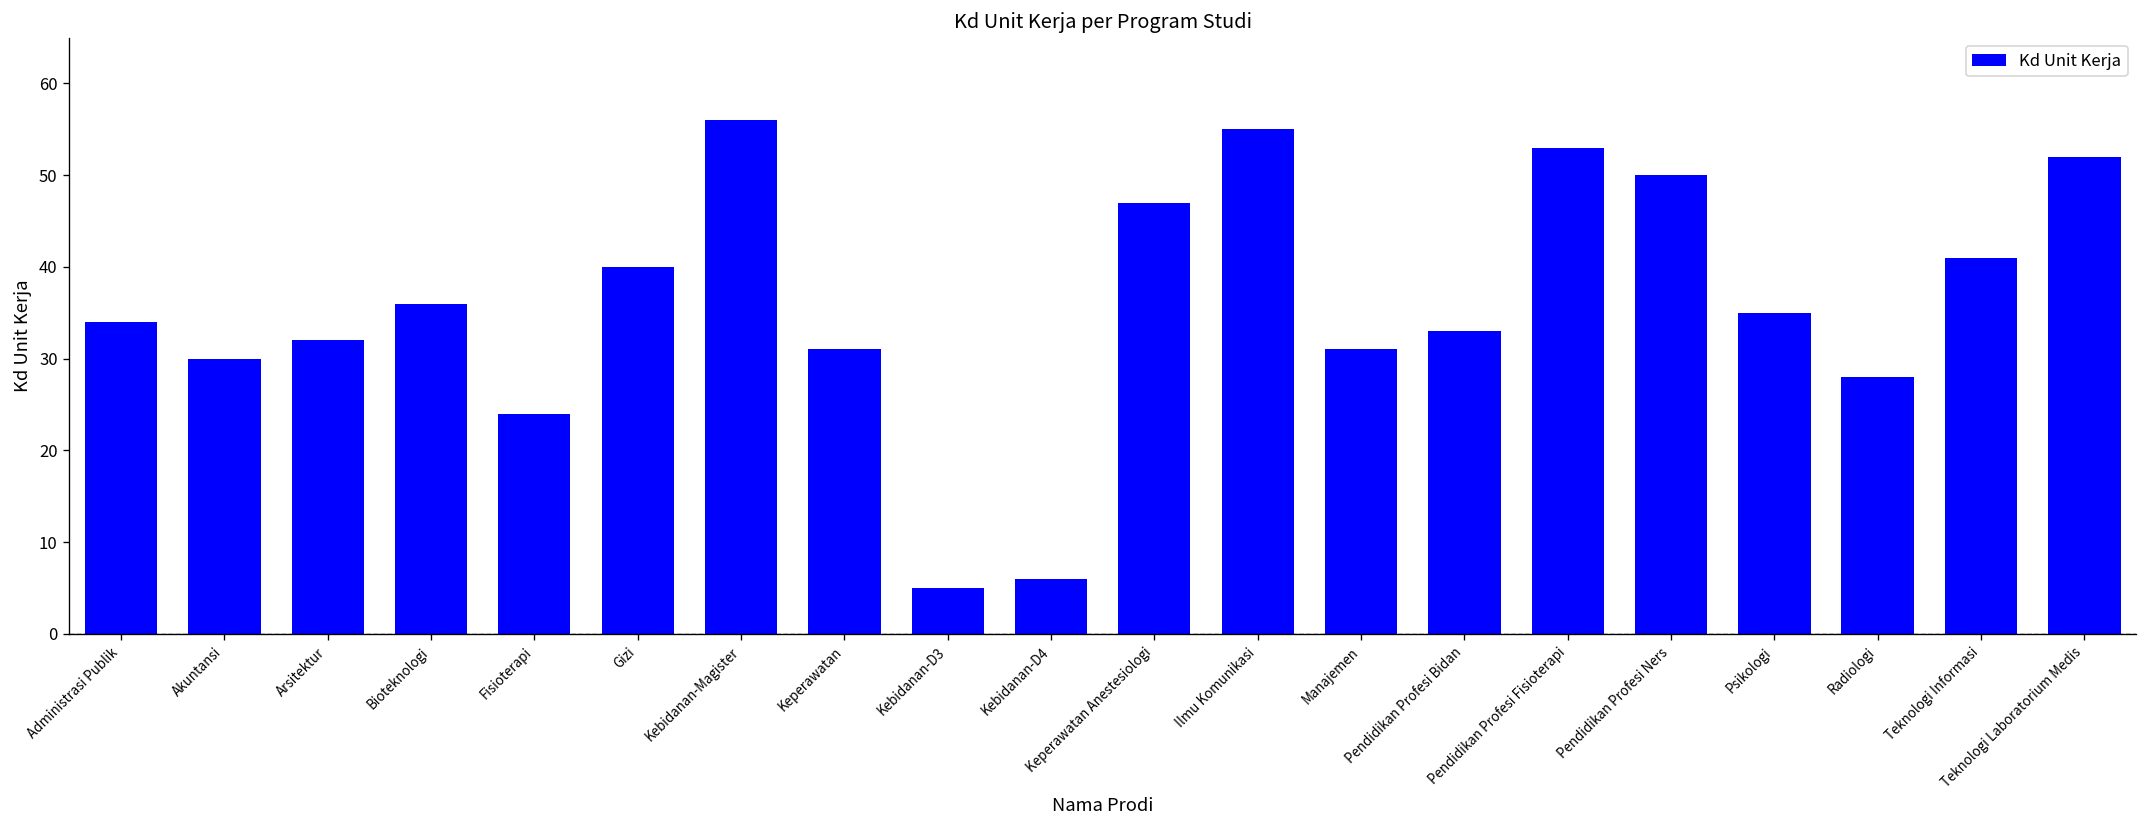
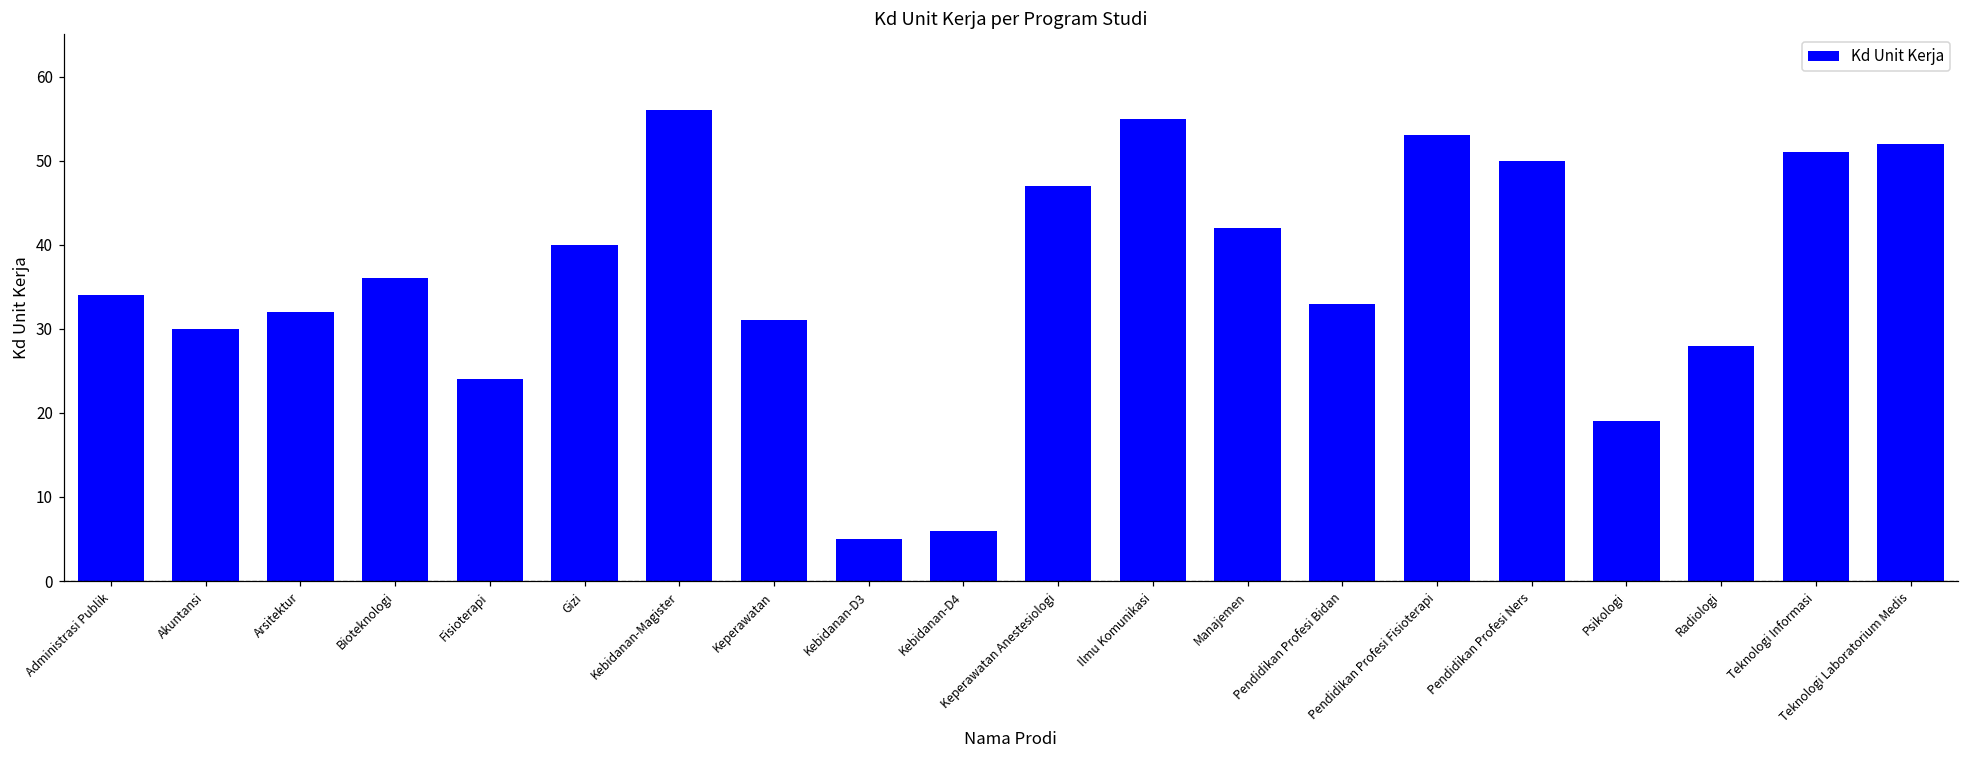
Manajemen: 31 -> 42
Psikologi: 35 -> 19
Teknologi Informasi: 41 -> 51
